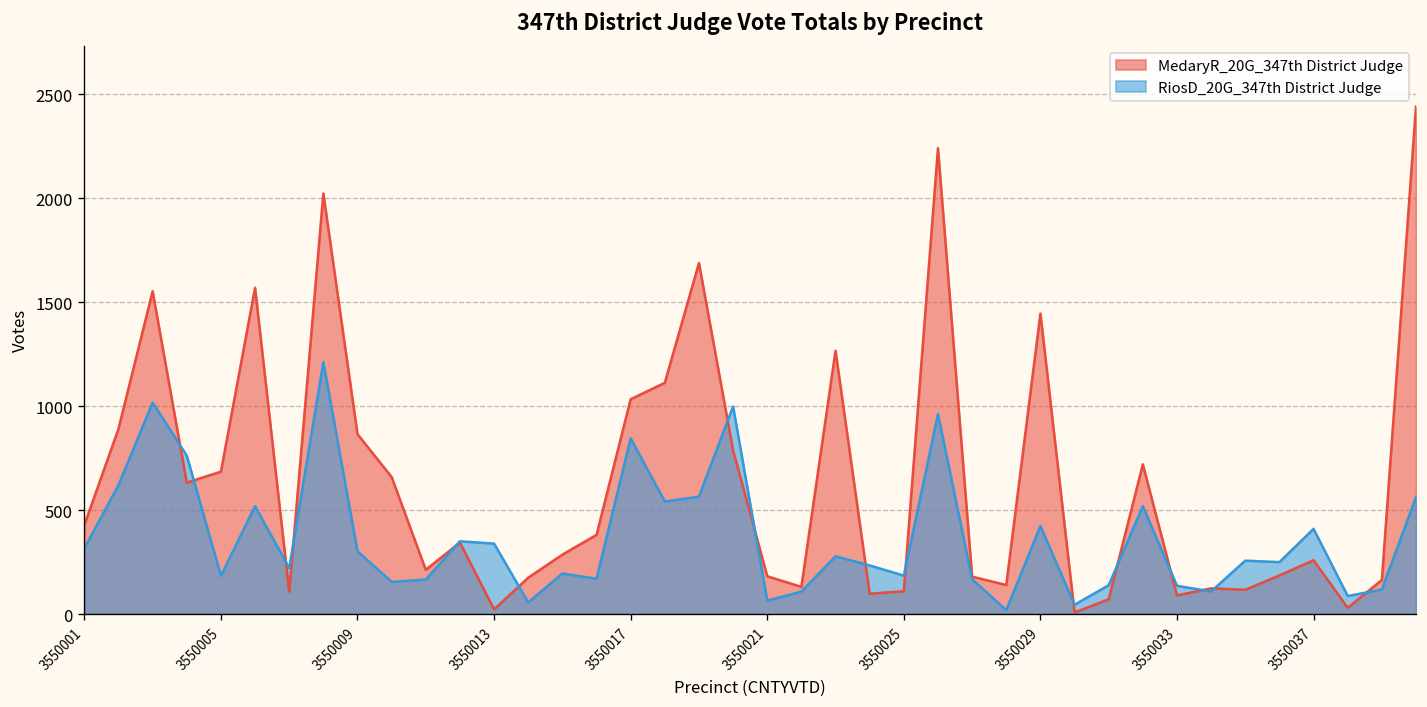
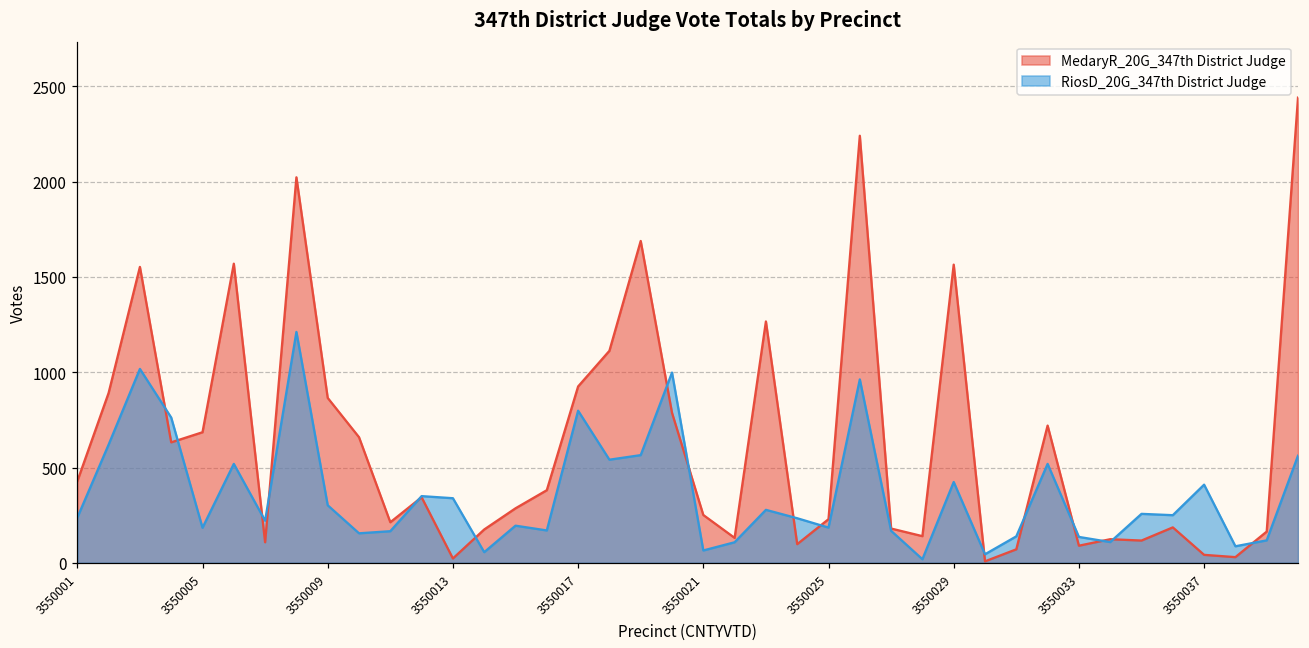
RiosD_20G_347th District Judge, 3550001: 320 -> 240
MedaryR_20G_347th District Judge, 3550017: 1030 -> 930
RiosD_20G_347th District Judge, 3550017: 850 -> 800
MedaryR_20G_347th District Judge, 3550021: 180 -> 250
MedaryR_20G_347th District Judge, 3550025: 110 -> 230
MedaryR_20G_347th District Judge, 3550029: 1450 -> 1560
MedaryR_20G_347th District Judge, 3550037: 260 -> 40
